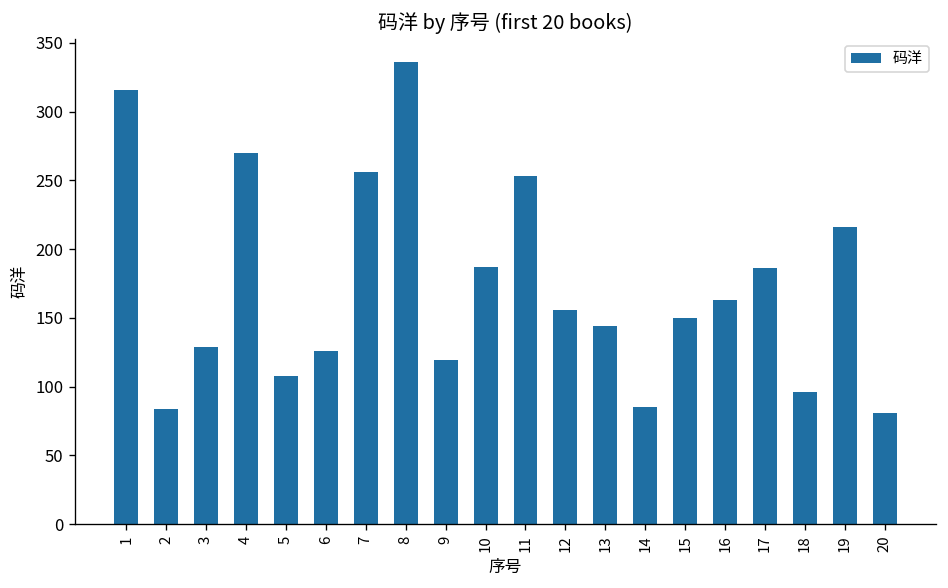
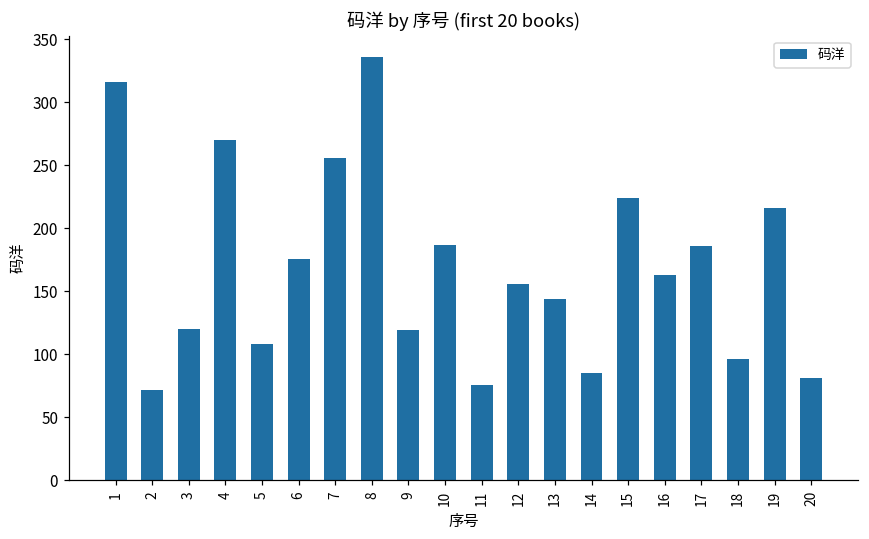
2: 84 -> 72
3: 129 -> 120
6: 126 -> 176
11: 253 -> 76
15: 150 -> 224
